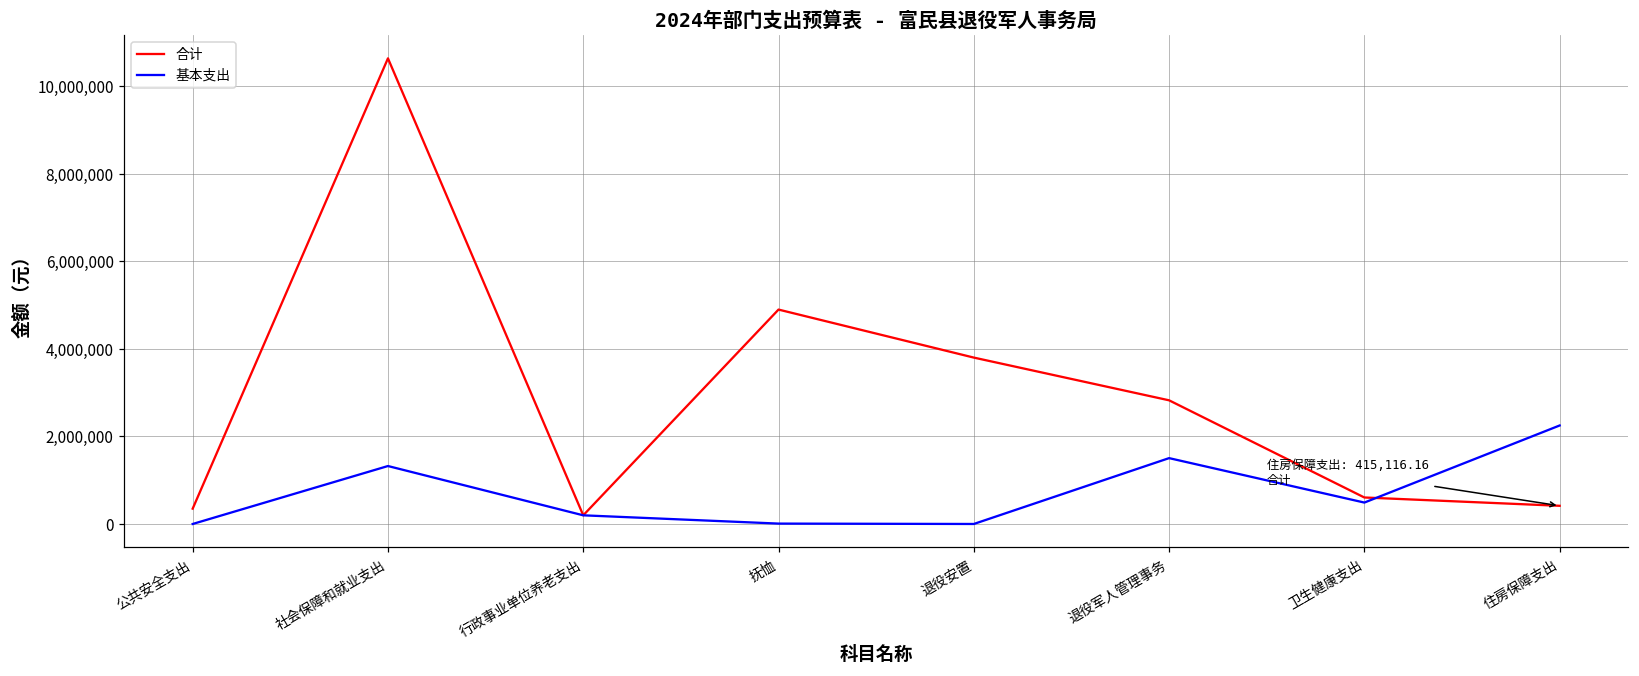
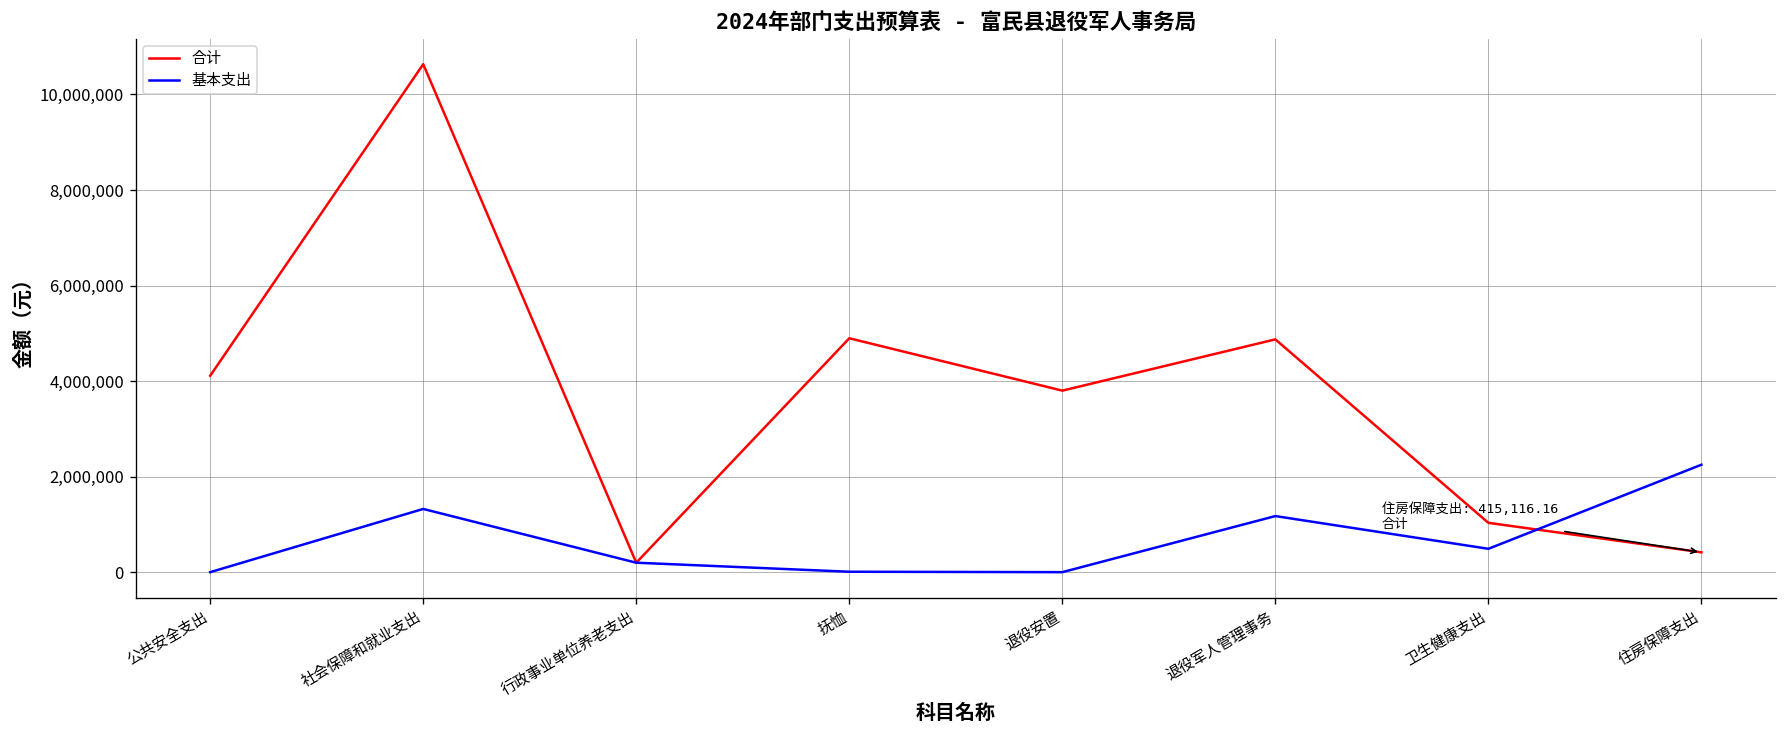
合计, 公共安全支出: 400,000 -> 4,100,000
合计, 退役军人管理事务: 2,800,000 -> 4,900,000
基本支出, 退役军人管理事务: 1,500,000 -> 1,200,000
合计, 卫生健康支出: 600,000 -> 1,000,000
